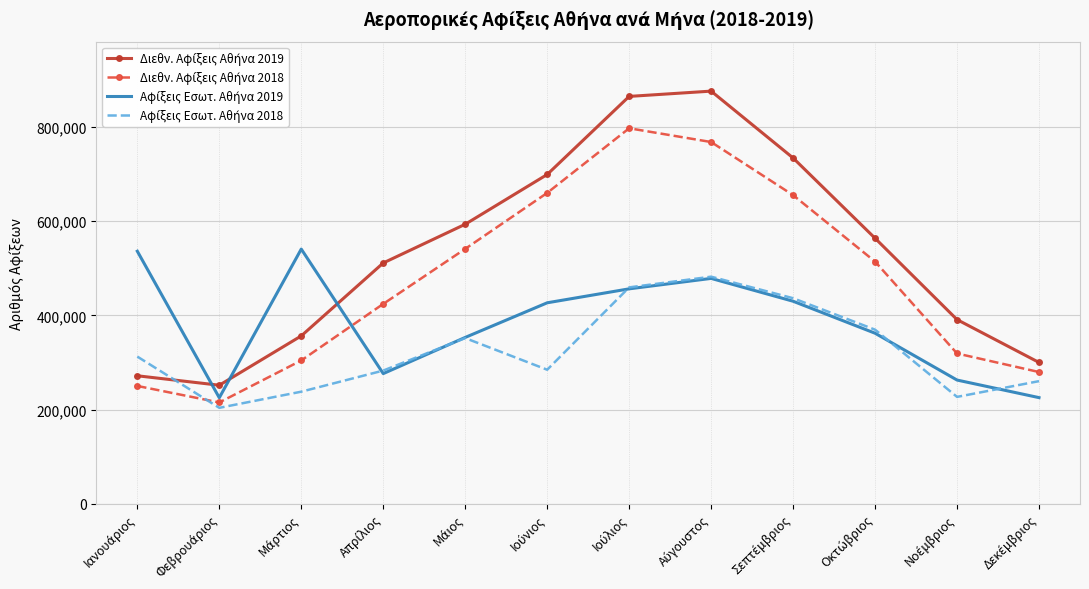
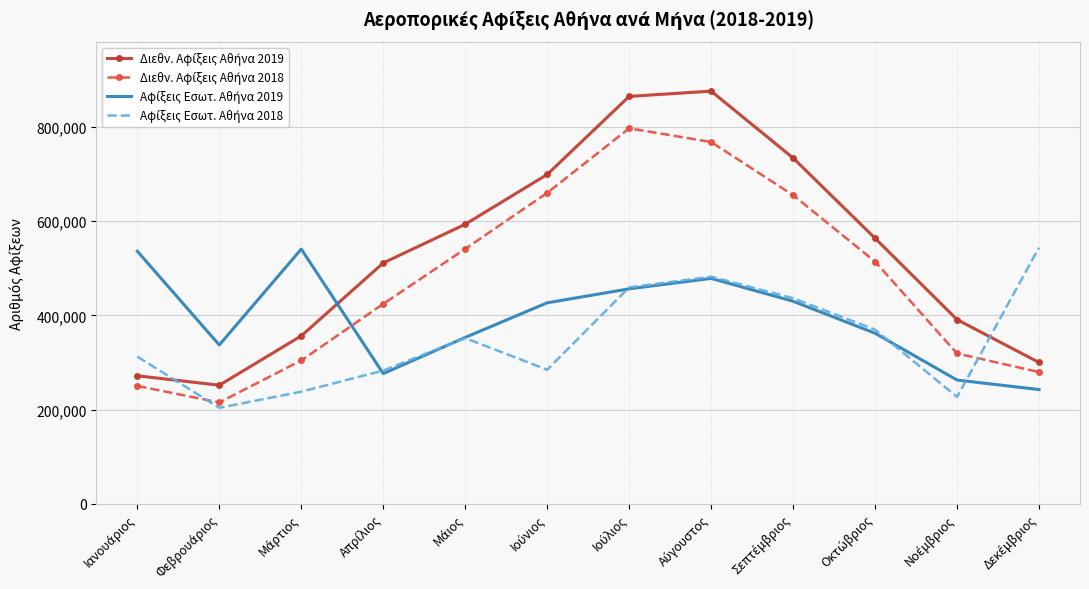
Αφίξεις Εσωτ. Αθήνα 2019, Φεβρουάριος: 220,000 -> 340,000
Αφίξεις Εσωτ. Αθήνα 2019, Δεκέμβριος: 230,000 -> 240,000
Αφίξεις Εσωτ. Αθήνα 2018, Δεκέμβριος: 260,000 -> 540,000
